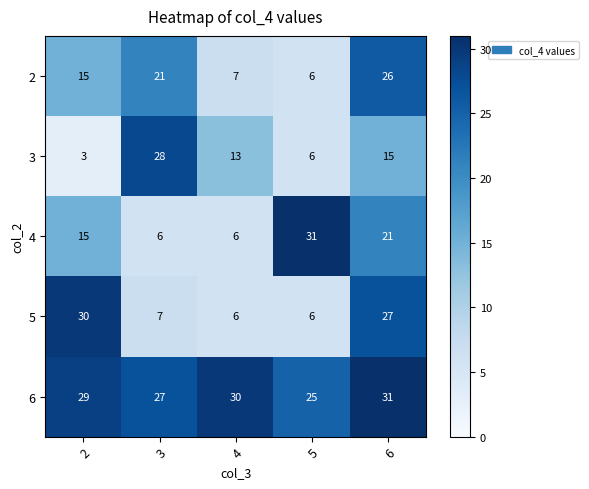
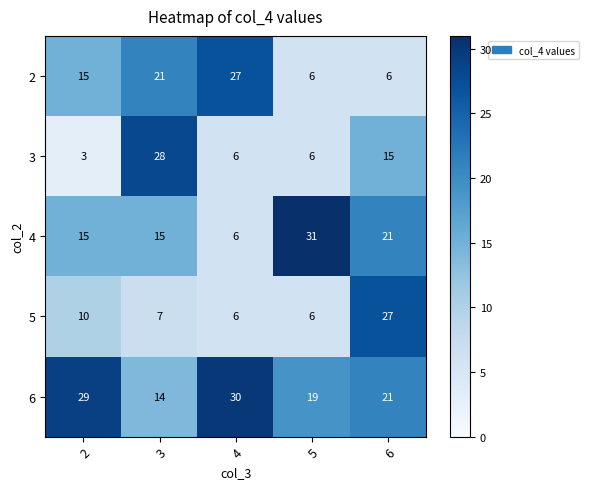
2, 4: 7 -> 27
2, 6: 26 -> 6
3, 4: 13 -> 6
4, 3: 6 -> 15
5, 2: 30 -> 10
6, 3: 27 -> 14
6, 5: 25 -> 19
6, 6: 31 -> 21
